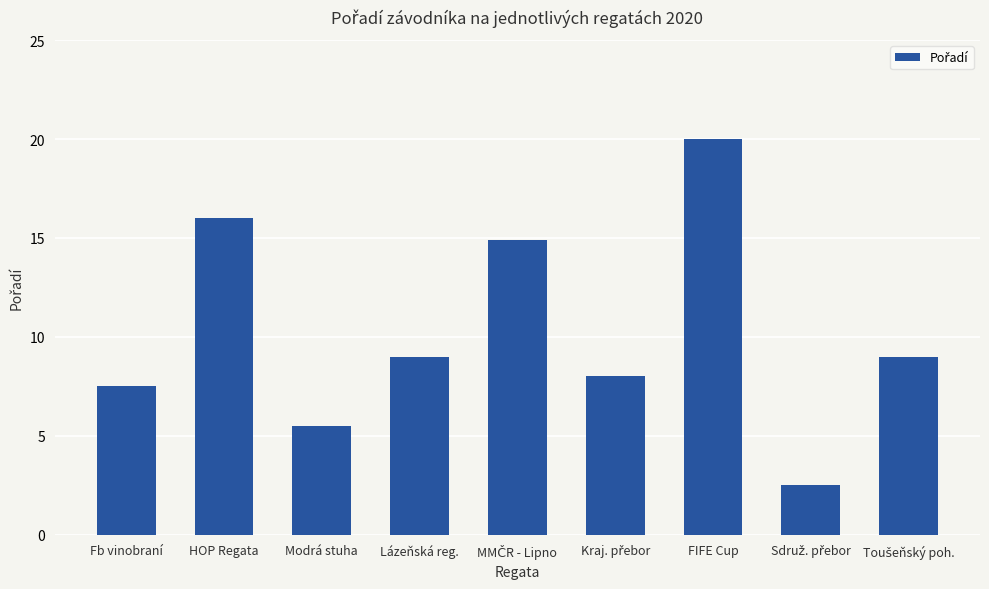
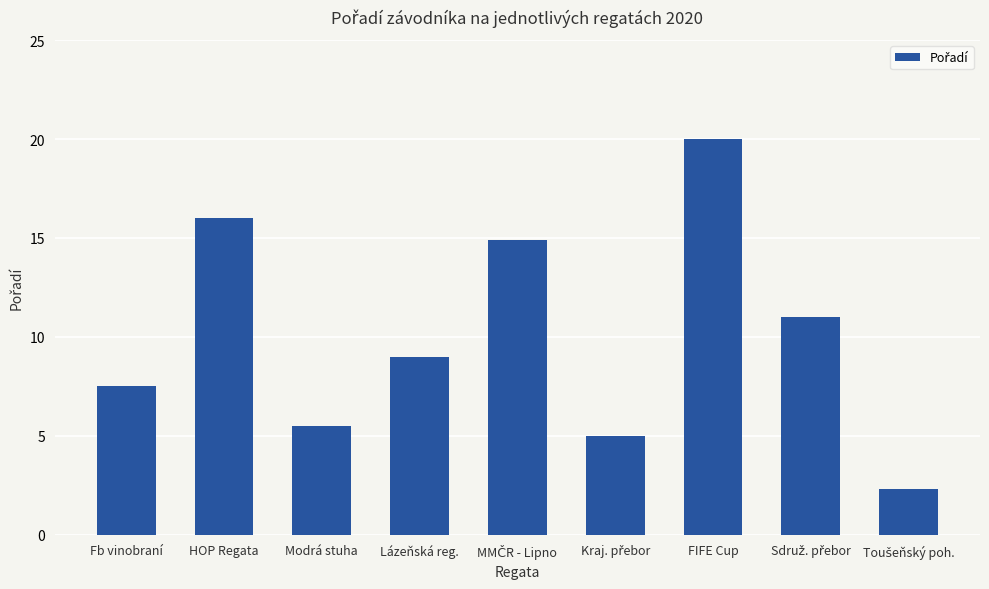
Kraj. přebor: 8 -> 5
Sdruž. přebor: 2.5 -> 11.0
Toušeňský poh.: 9.0 -> 2.3
